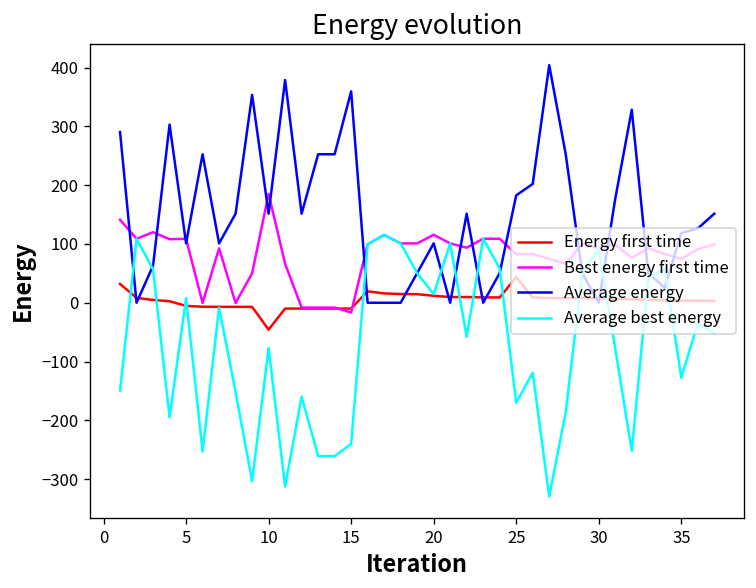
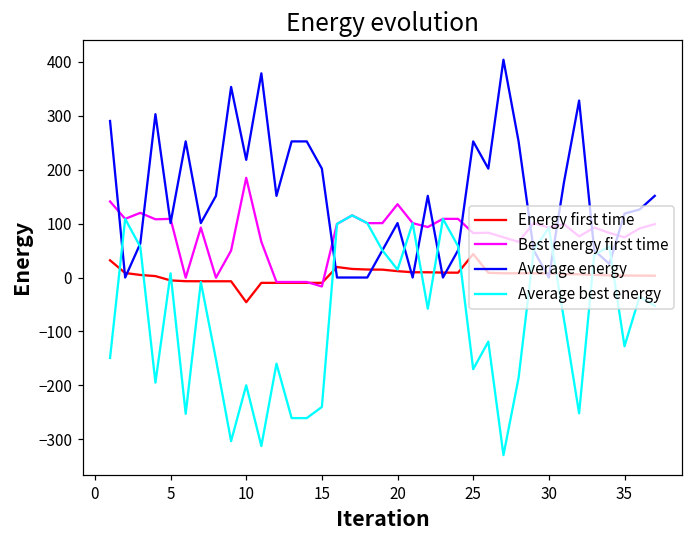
Average energy, 10: 150 -> 220
Average best energy, 10: -80 -> -200
Average energy, 15: 360 -> 200
Best energy first time, 20: 120 -> 140
Average energy, 25: 180 -> 250
